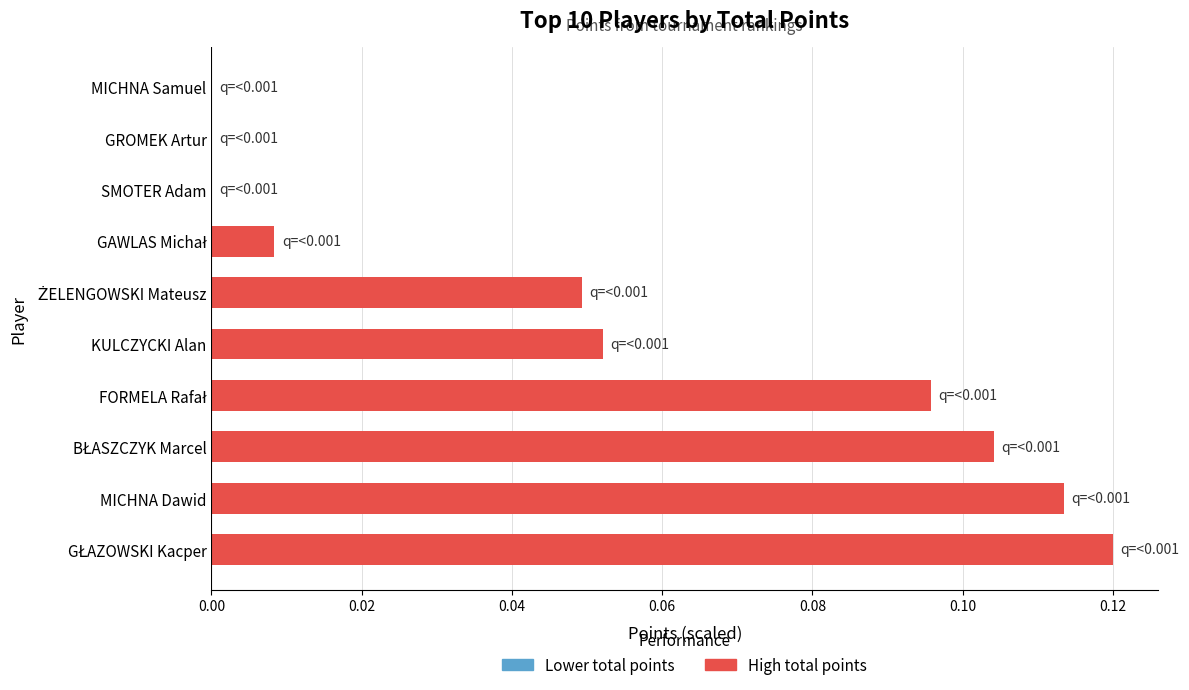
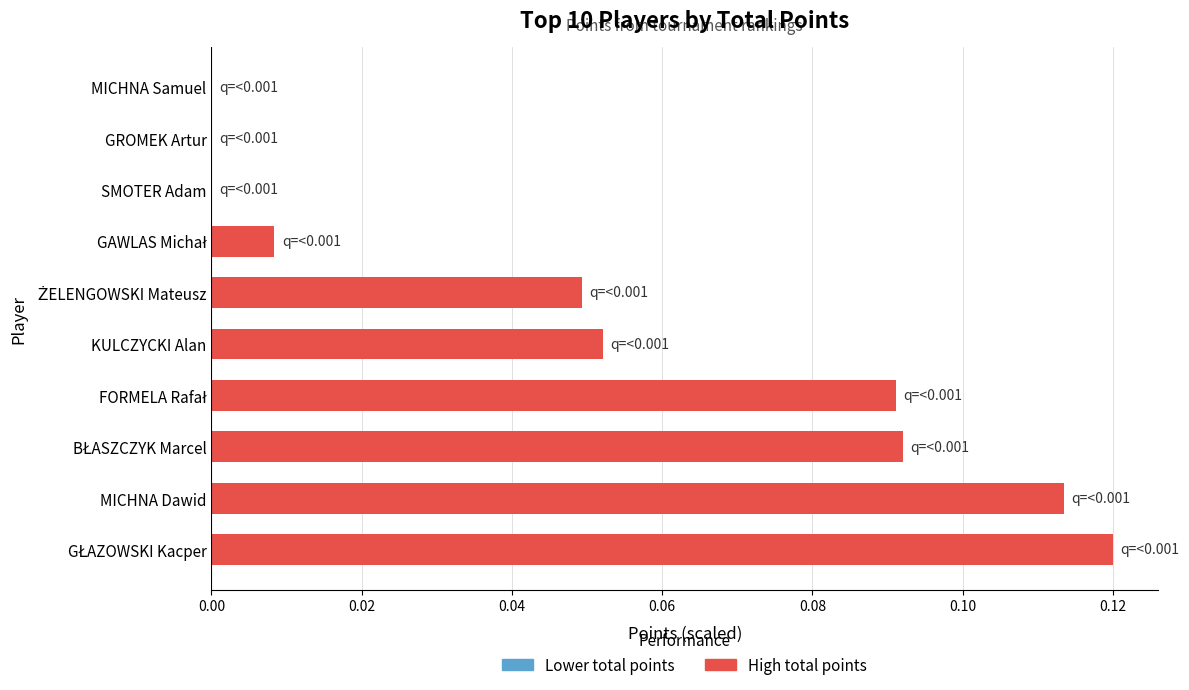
FORMELA Rafał: 0.096 -> 0.091
BŁASZCZYK Marcel: 0.104 -> 0.092
